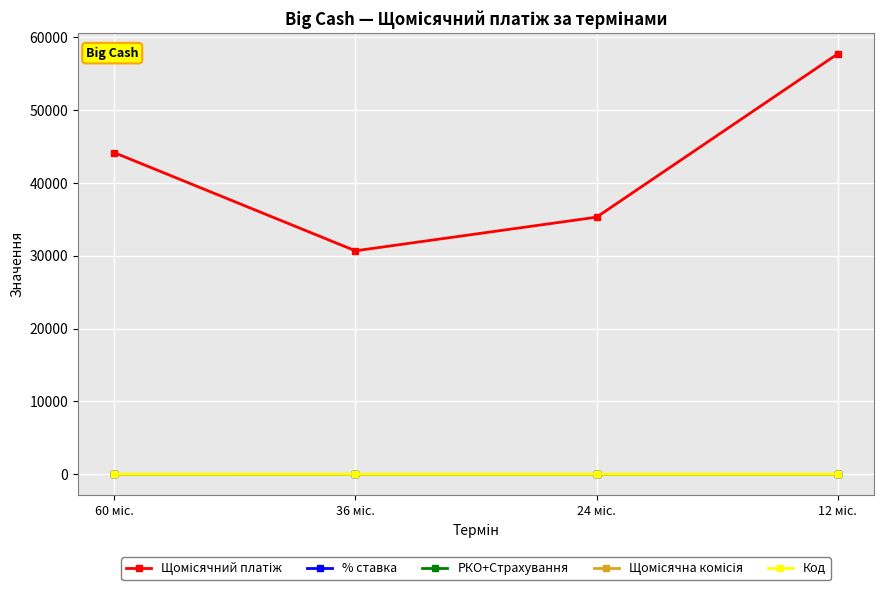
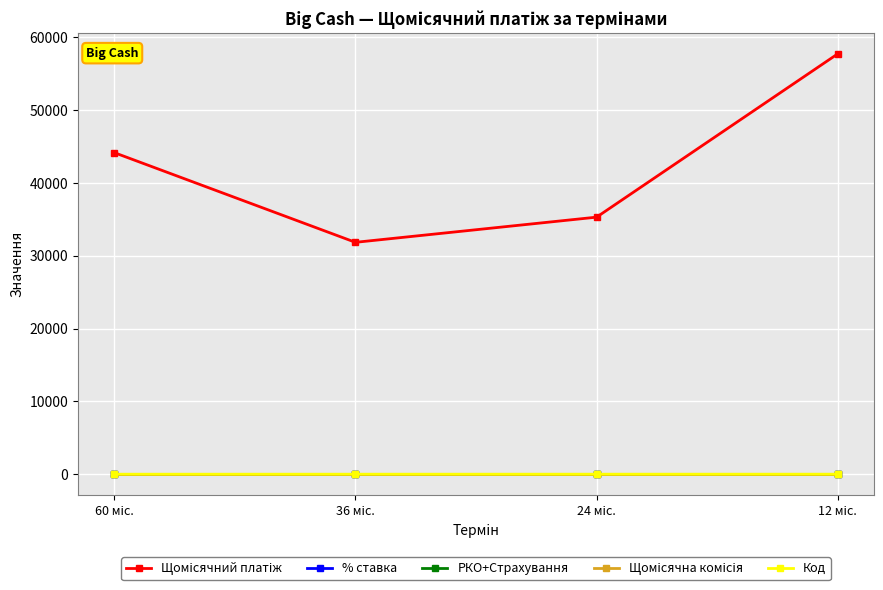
Щомісячний платіж, 36 міс.: 31000 -> 32000
